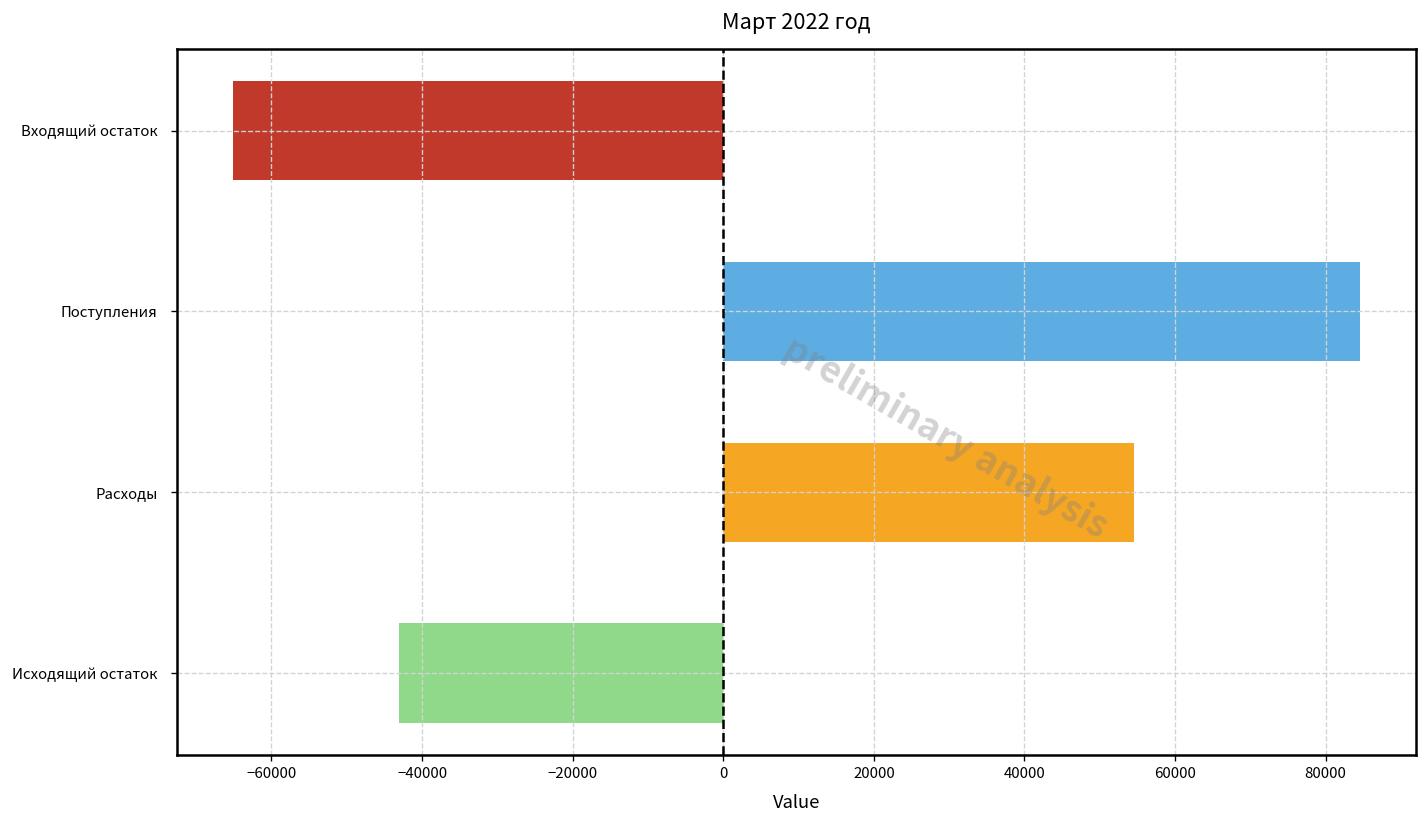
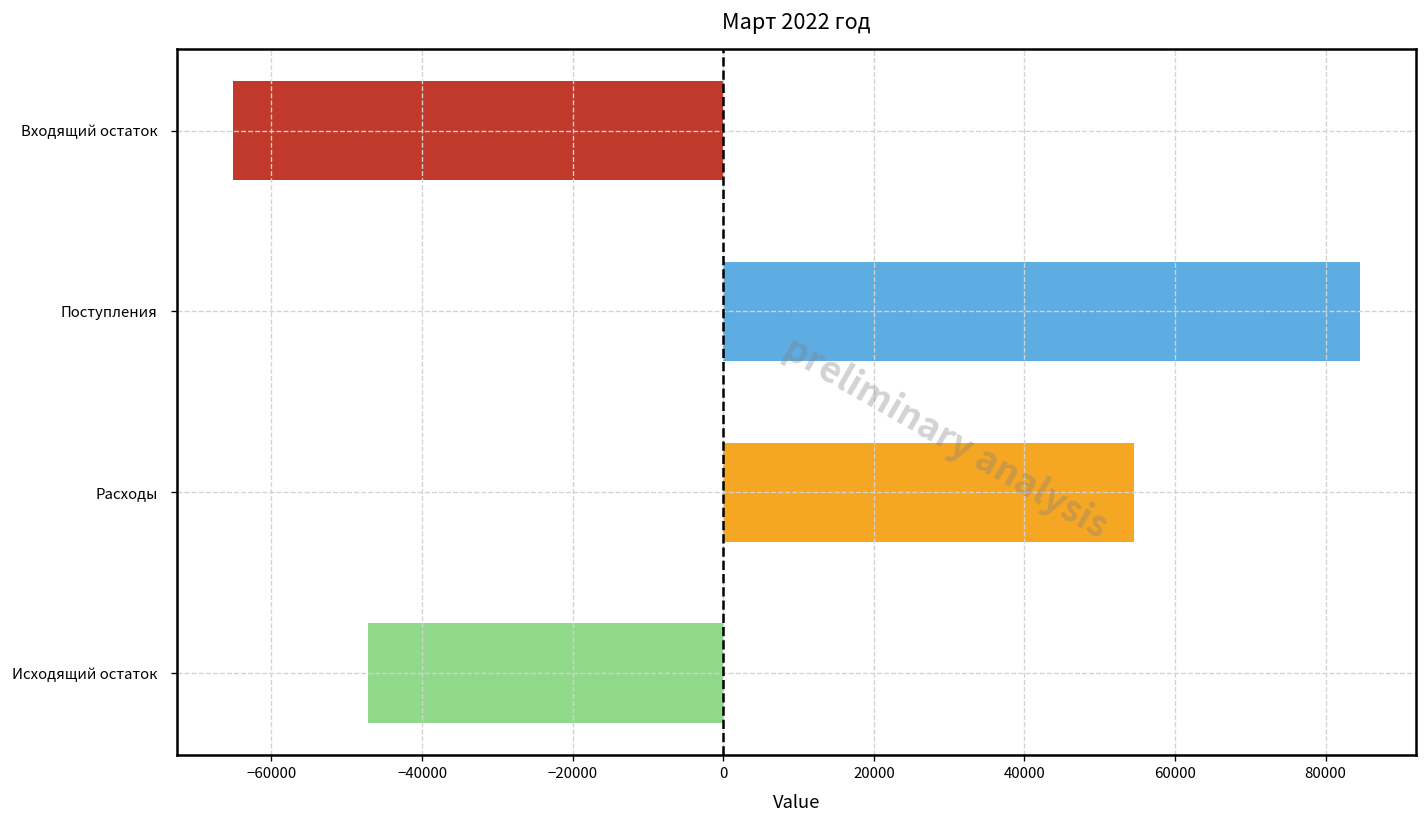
Исходящий остаток: -43000 -> -47000
